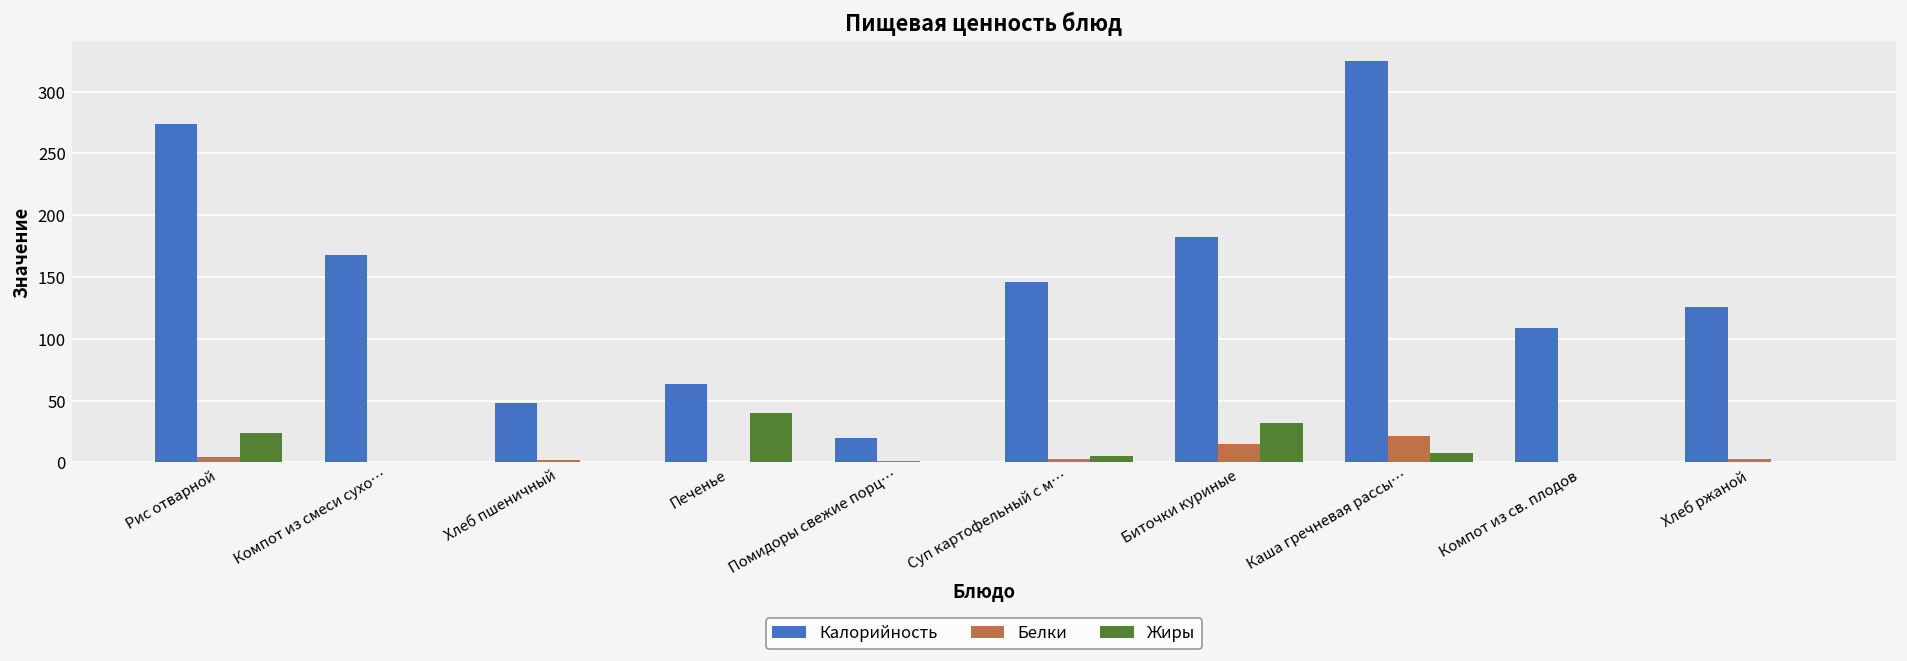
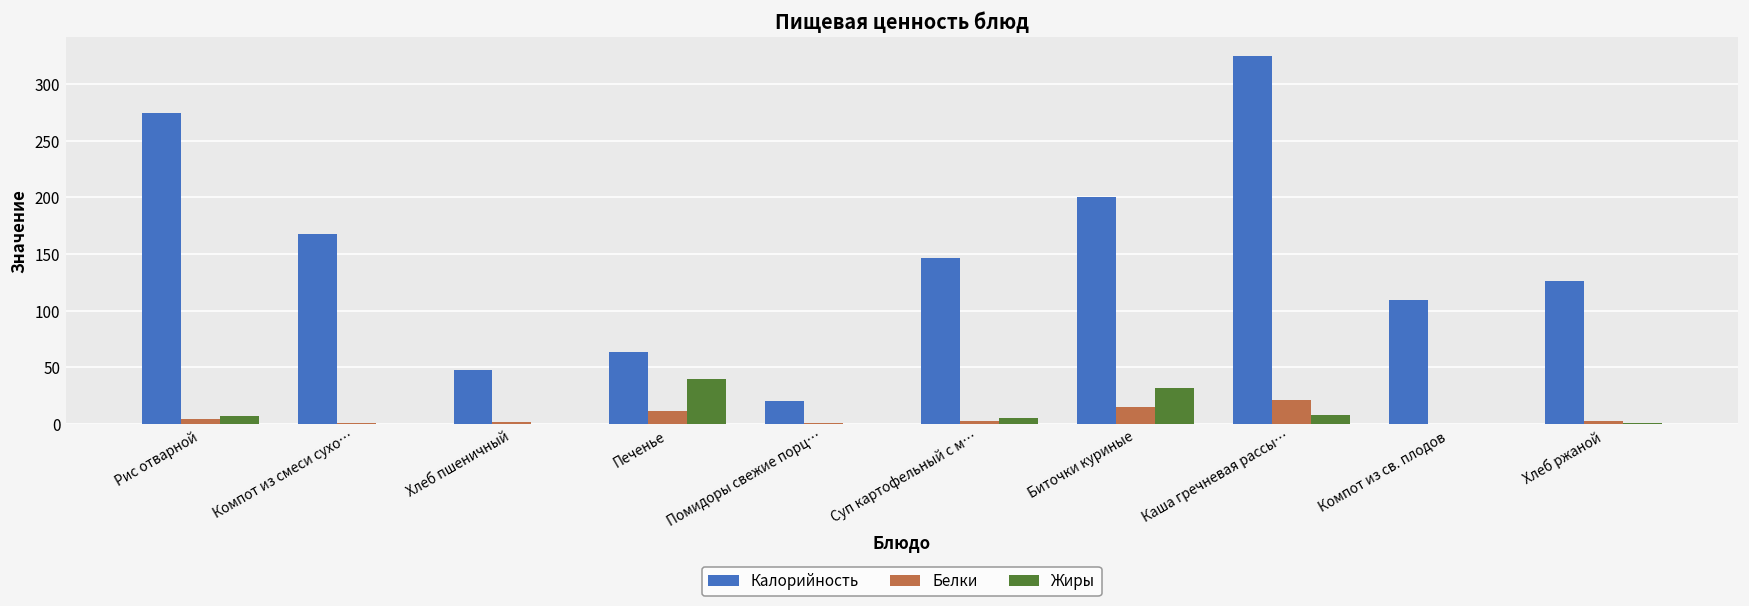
Жиры, Рис отварной: 24 -> 7
Белки, Печенье: 0 -> 12
Калорийность, Биточки куриные: 182 -> 200
